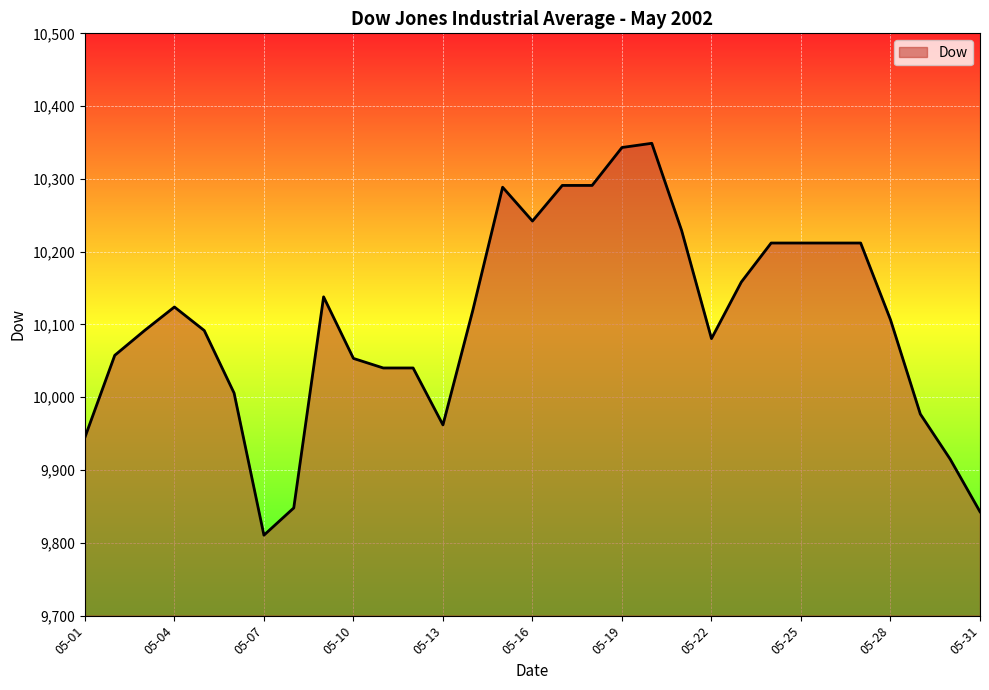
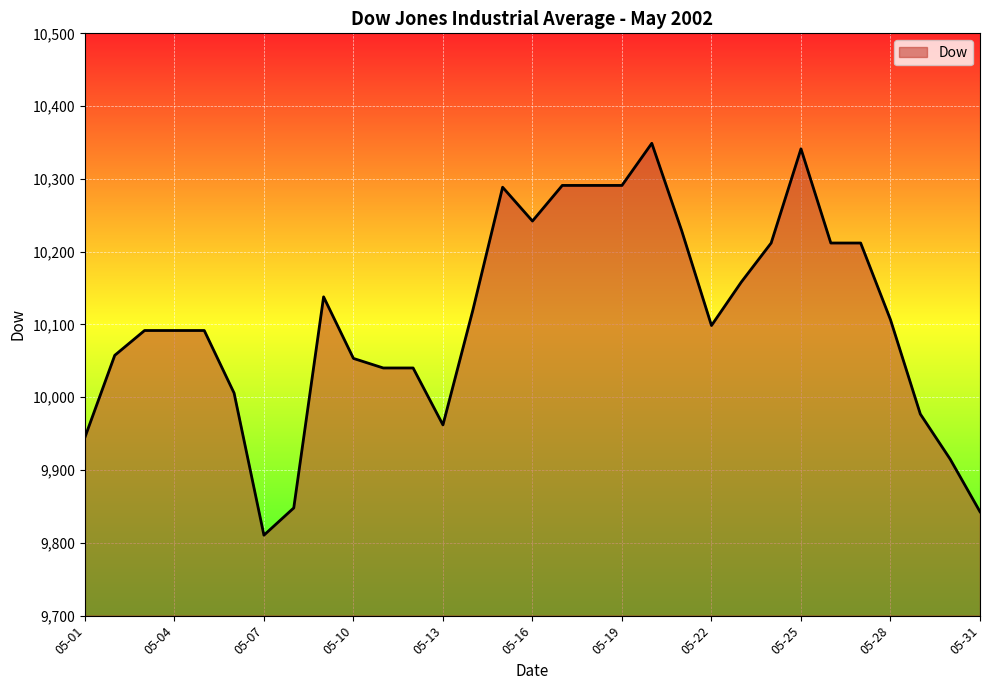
05-04: 10,120 -> 10,090
05-19: 10,340 -> 10,290
05-22: 10,080 -> 10,100
05-25: 10,210 -> 10,340
